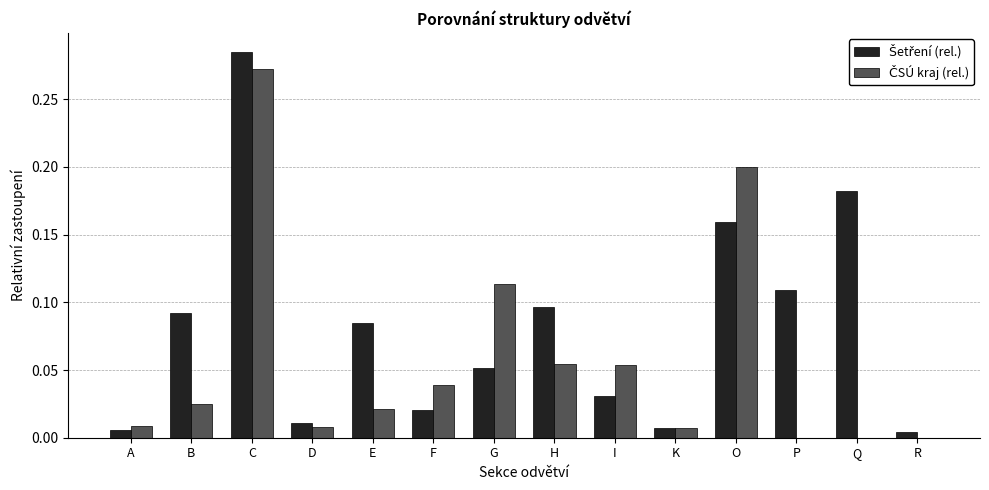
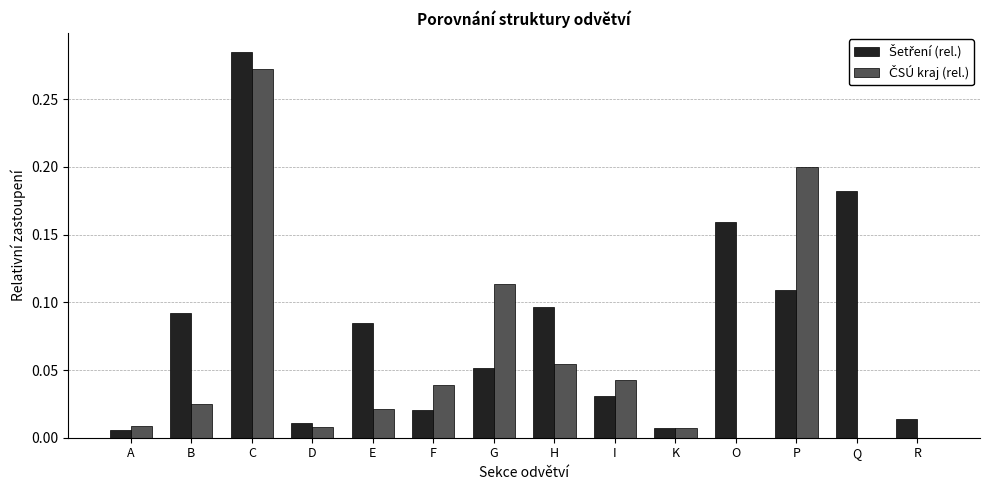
ČSÚ kraj (rel.), I: 0.054 -> 0.043
ČSÚ kraj (rel.), O: 0.2 -> 0.0
ČSÚ kraj (rel.), P: 0.0 -> 0.2
Šetření (rel.), R: 0.004 -> 0.014
